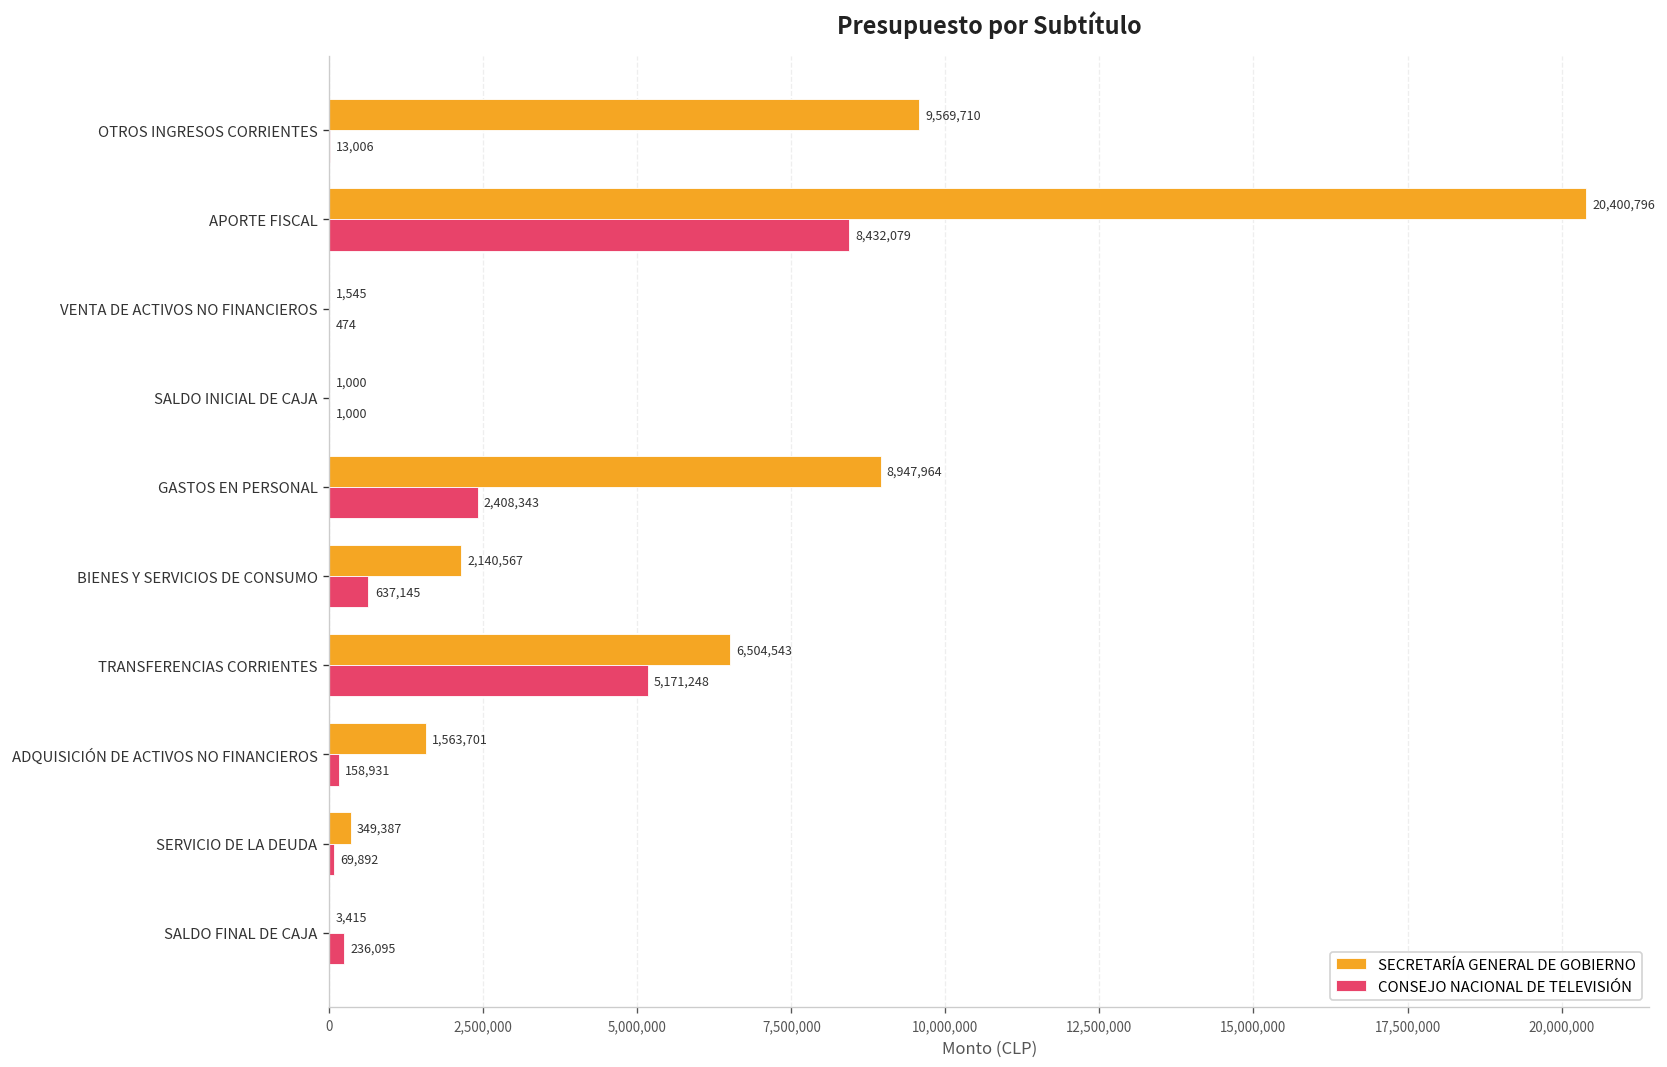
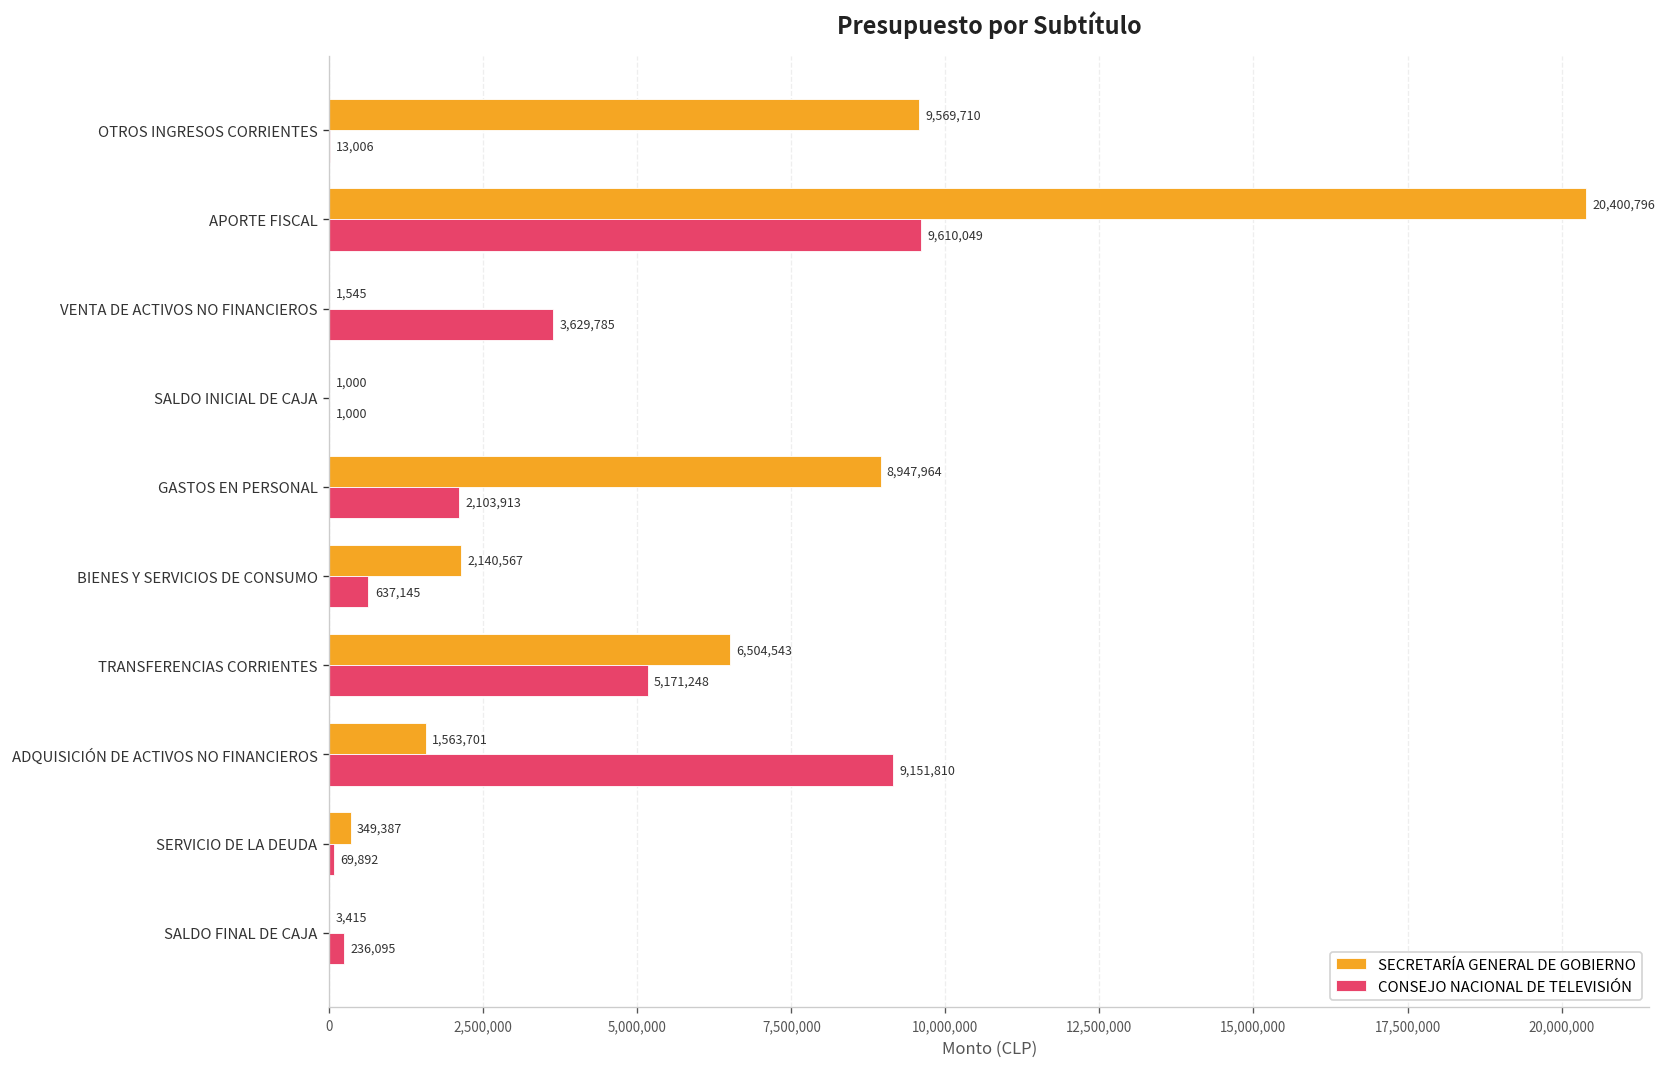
CONSEJO NACIONAL DE TELEVISIÓN, APORTE FISCAL: 8,432,079 -> 9,610,049
CONSEJO NACIONAL DE TELEVISIÓN, VENTA DE ACTIVOS NO FINANCIEROS: 474 -> 3,629,785
CONSEJO NACIONAL DE TELEVISIÓN, GASTOS EN PERSONAL: 2,408,343 -> 2,103,913
CONSEJO NACIONAL DE TELEVISIÓN, ADQUISICIÓN DE ACTIVOS NO FINANCIEROS: 158,931 -> 9,151,810
